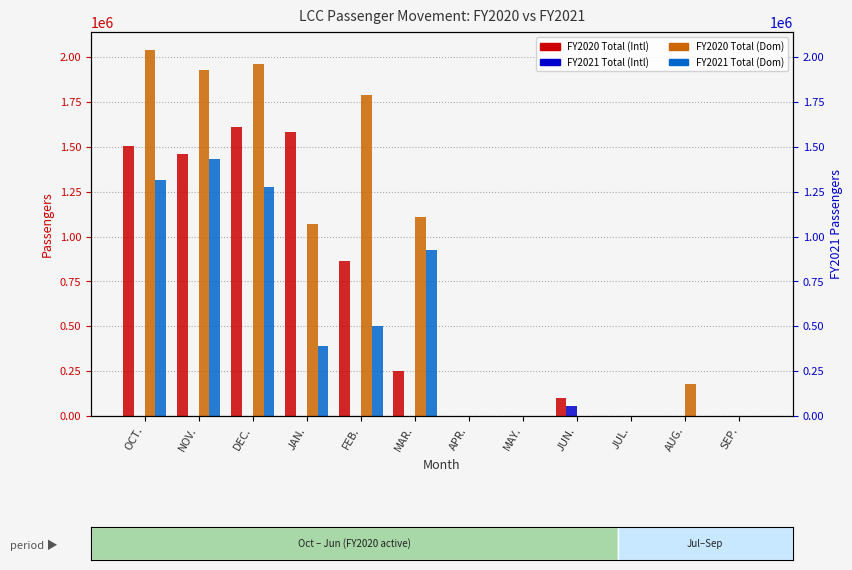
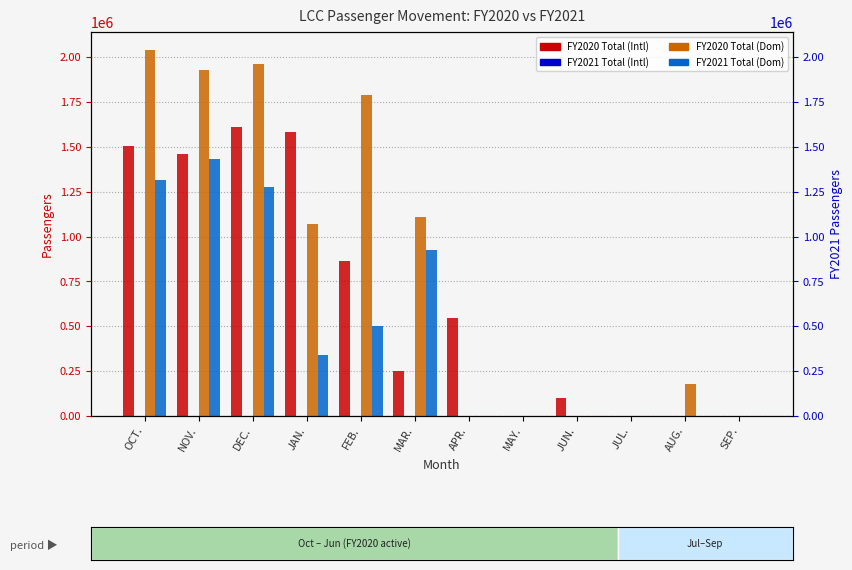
LCC Passenger Movement: FY2020 vs FY2021, FY2021 Total (Dom), JAN.: 390000 -> 340000
LCC Passenger Movement: FY2020 vs FY2021, FY2020 Total (Intl), APR.: 0 -> 550000
LCC Passenger Movement: FY2020 vs FY2021, FY2021 Total (Intl), JUN.: 60000 -> 0
